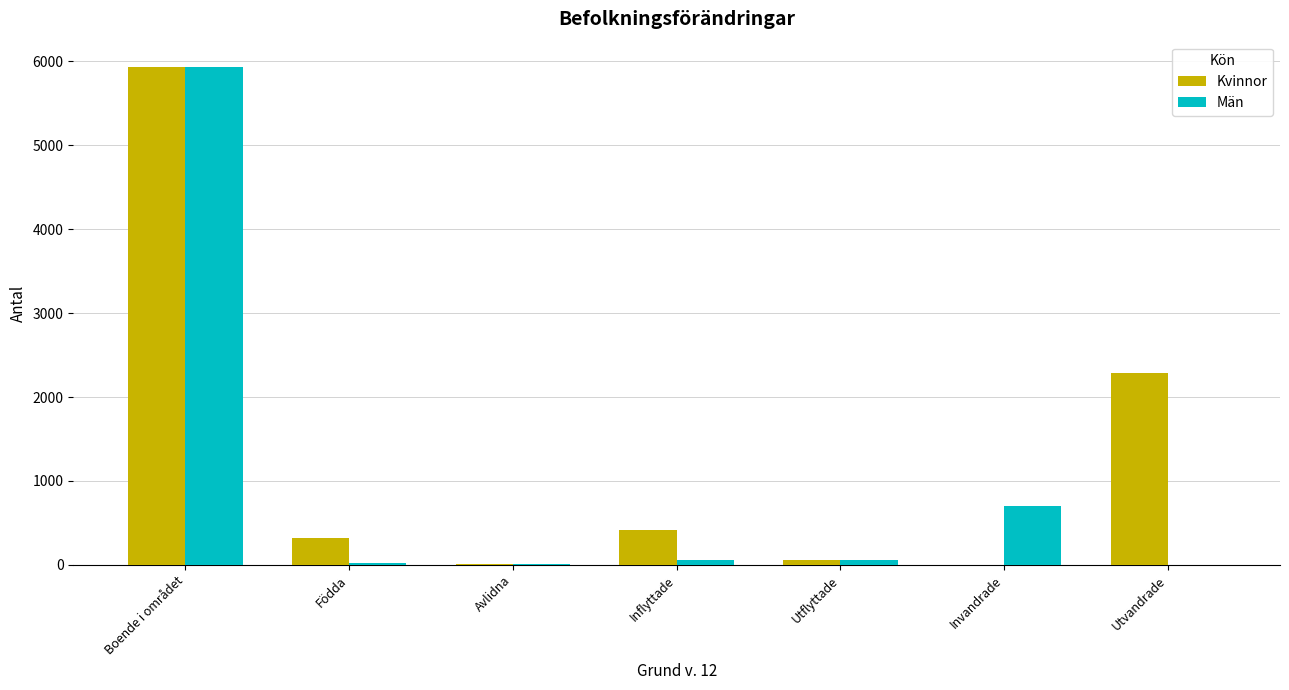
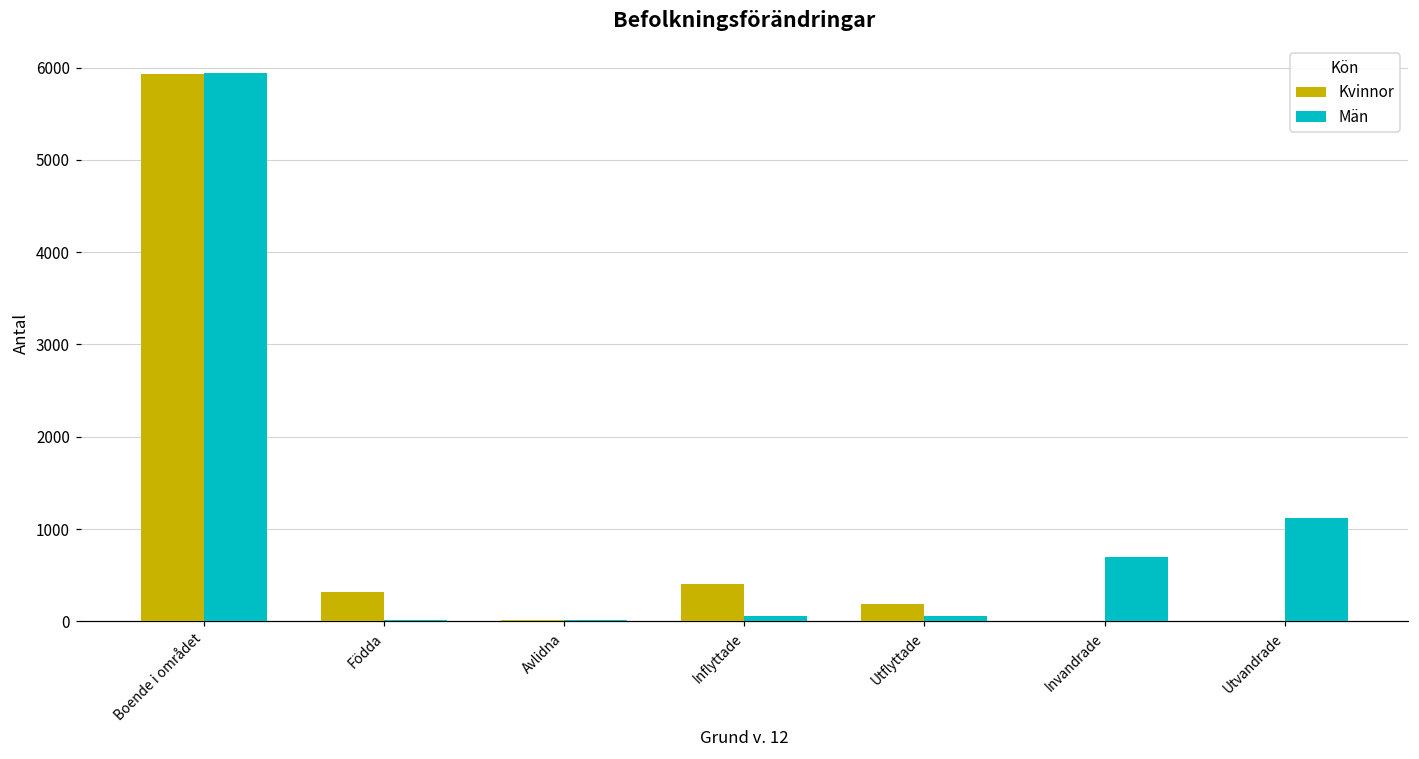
Kvinnor, Utflyttade: 100 -> 200
Kvinnor, Utvandrade: 2300 -> 0
Män, Utvandrade: 0 -> 1100
